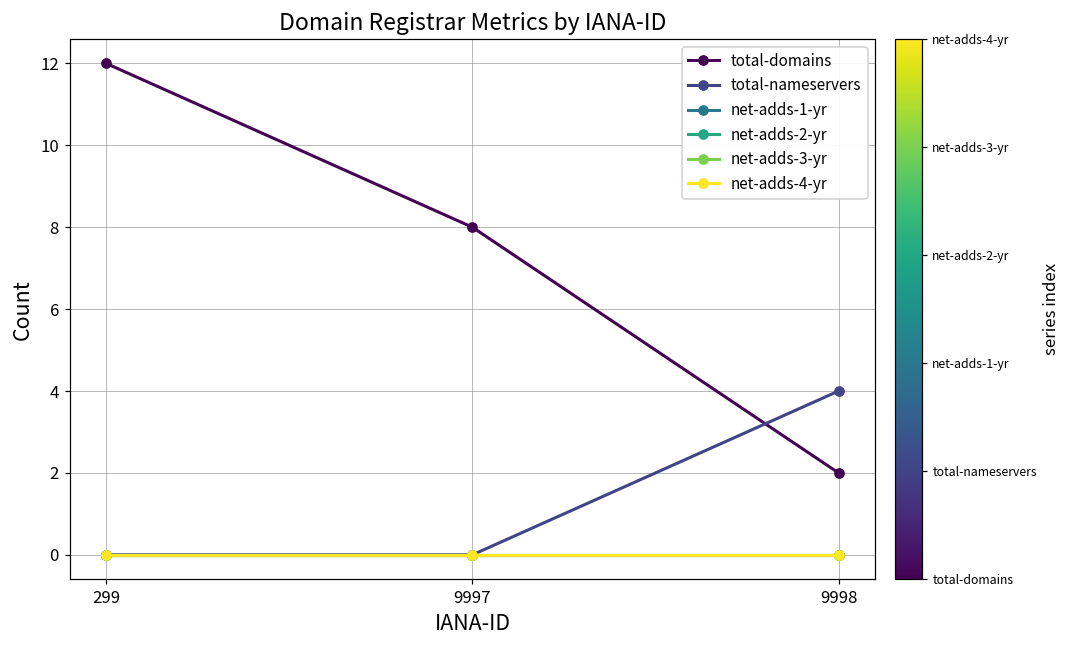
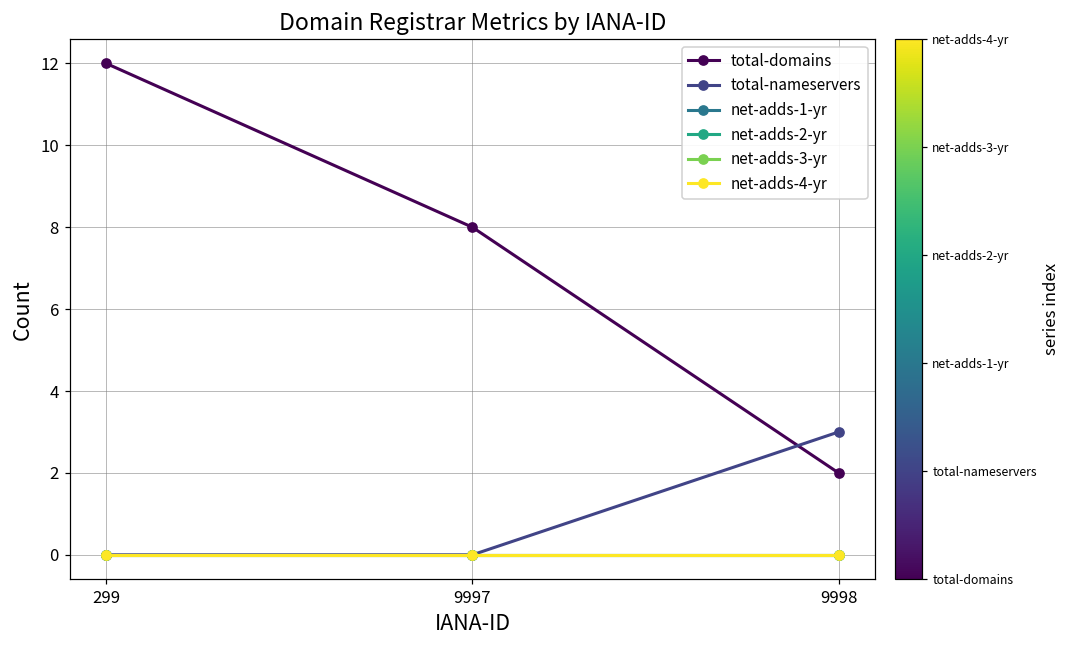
total-nameservers, 9998: 4 -> 3
